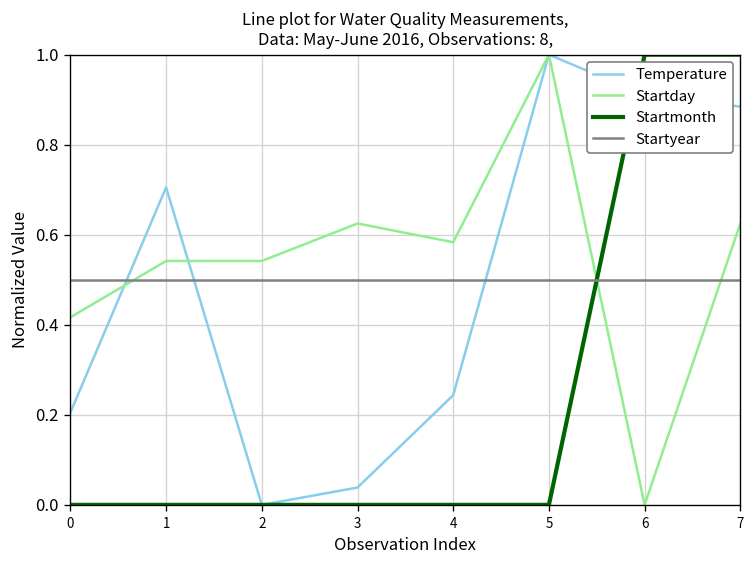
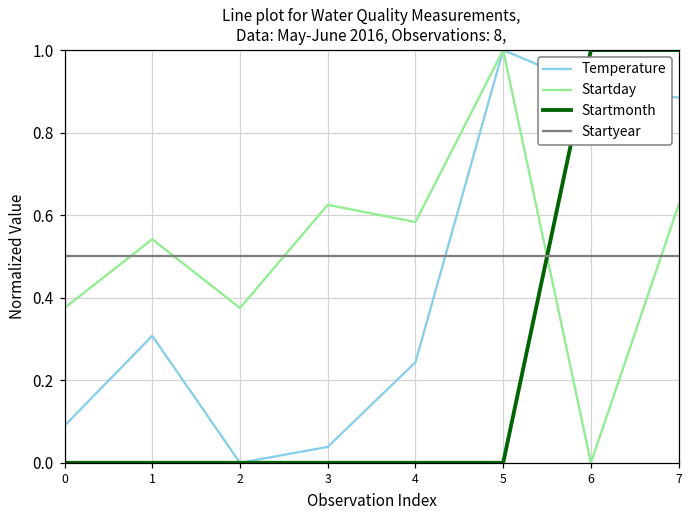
Temperature, 0: 0.21 -> 0.09
Startday, 0: 0.42 -> 0.38
Temperature, 1: 0.71 -> 0.31
Startday, 2: 0.54 -> 0.38
